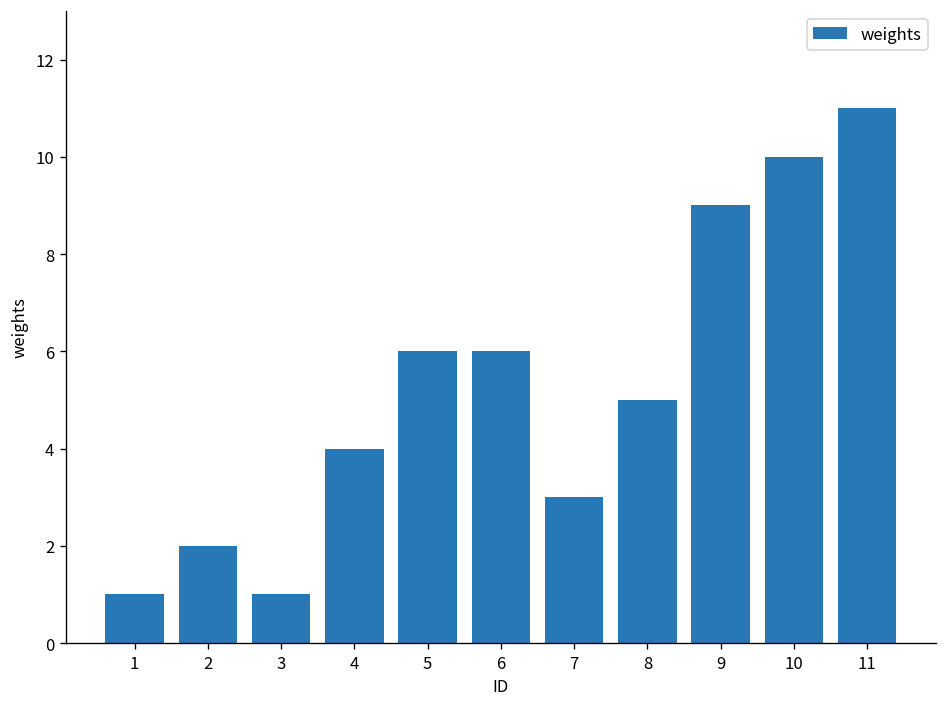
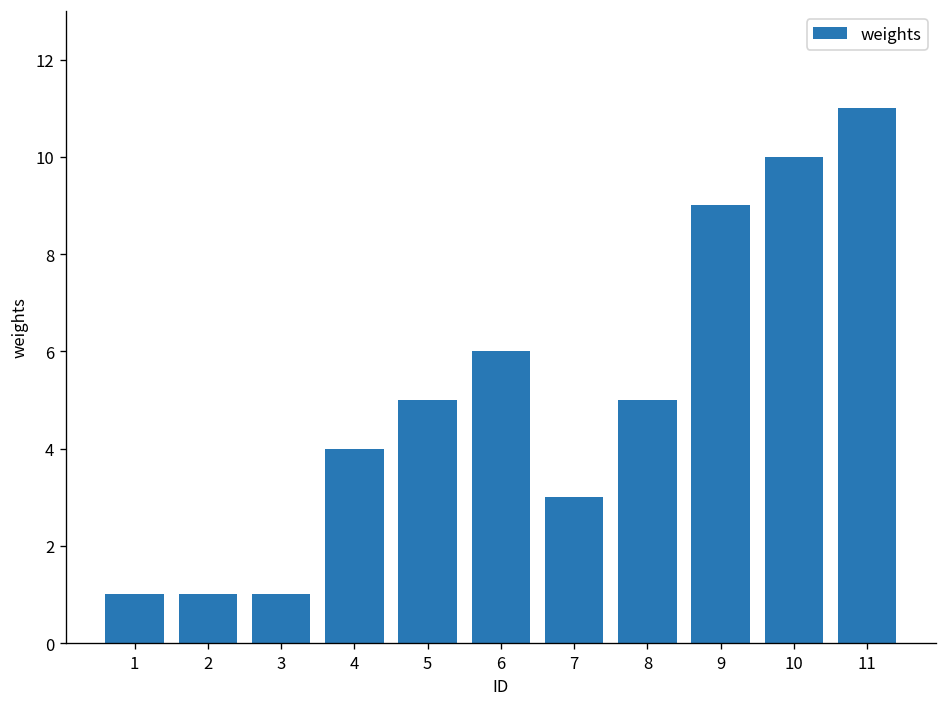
2: 2 -> 1
5: 6 -> 5
